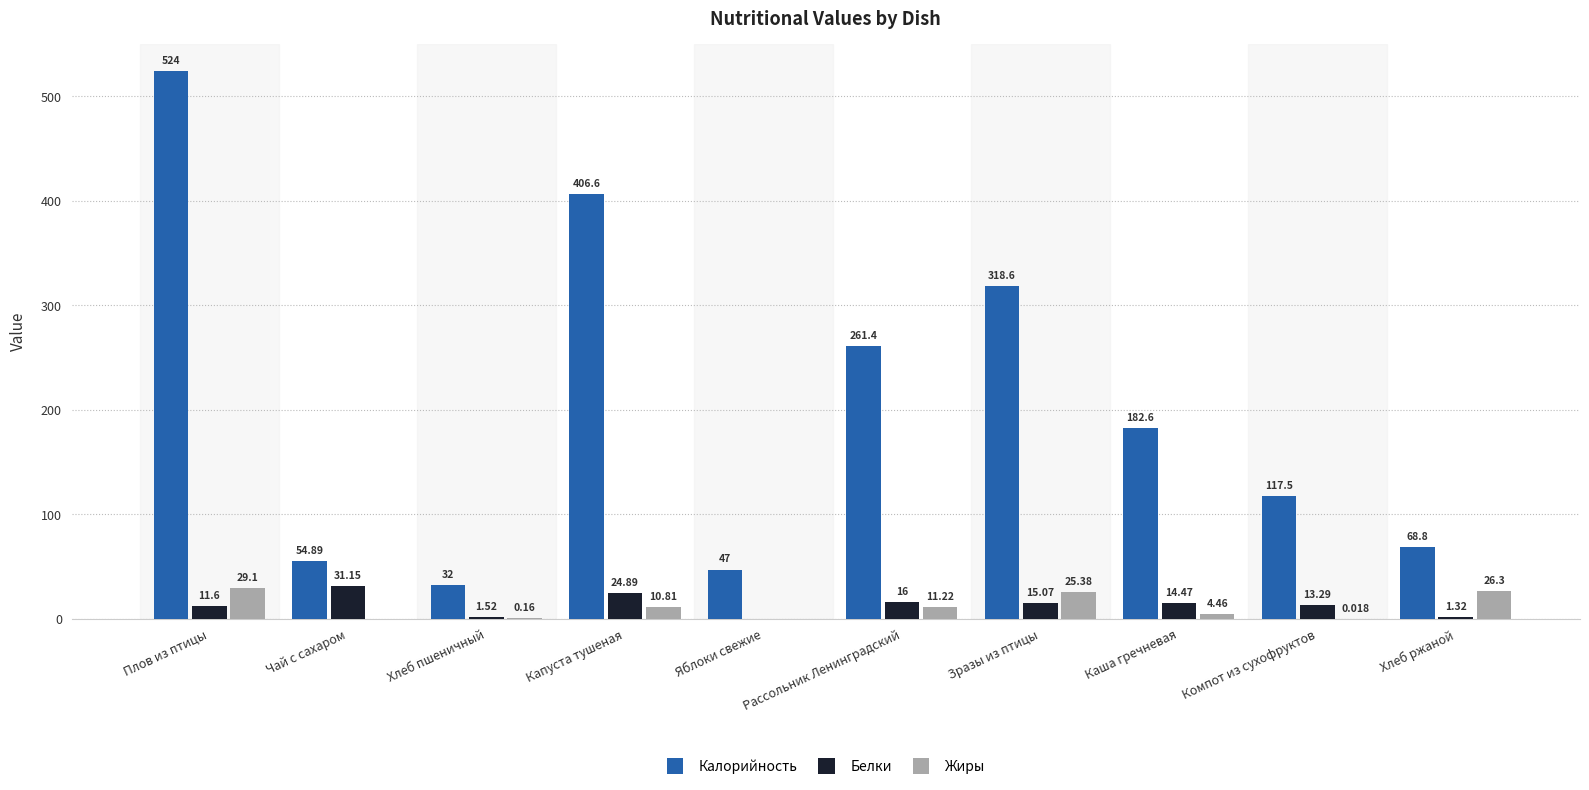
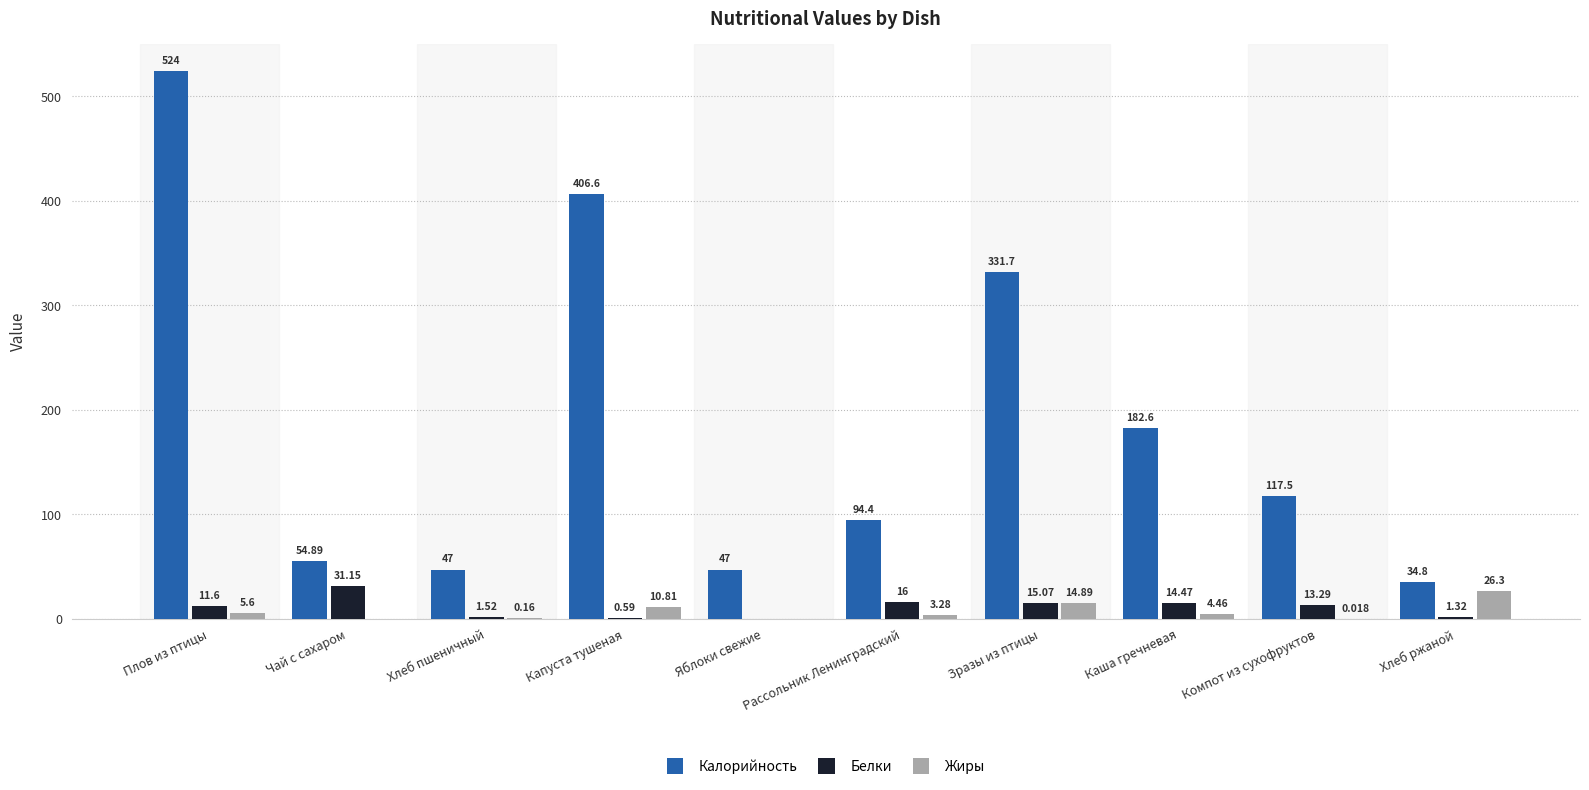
Жиры, Плов из птицы: 29.1 -> 5.6
Калорийность, Хлеб пшеничный: 32 -> 47
Белки, Капуста тушеная: 24.89 -> 0.59
Калорийность, Рассольник Ленинградский: 261.4 -> 94.4
Жиры, Рассольник Ленинградский: 11.22 -> 3.28
Калорийность, Зразы из птицы: 318.6 -> 331.7
Жиры, Зразы из птицы: 25.38 -> 14.89
Калорийность, Хлеб ржаной: 68.8 -> 34.8
